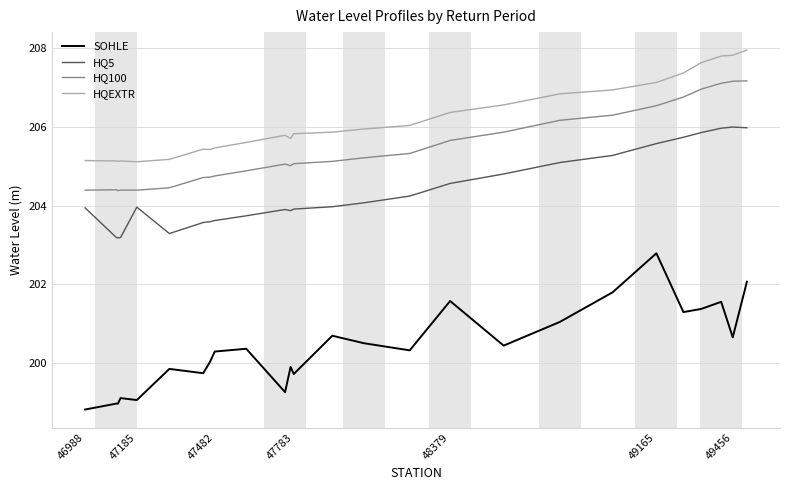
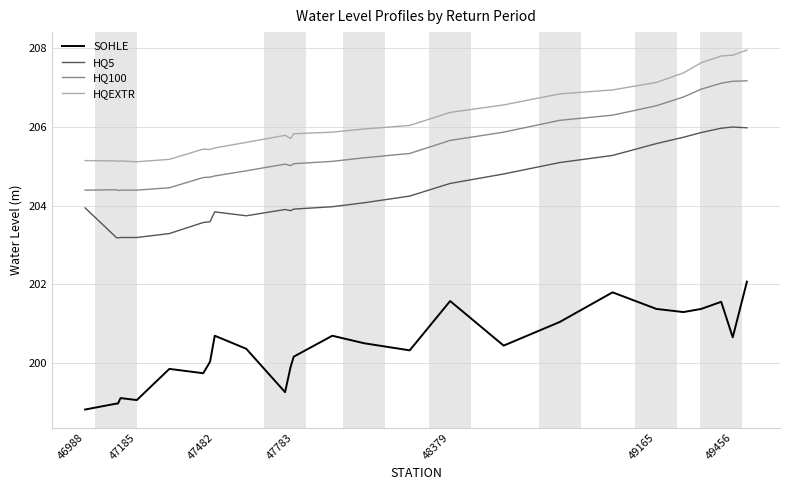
HQ5, 47185: 204.0 -> 203.2
SOHLE, 47482: 200.3 -> 200.7
HQ5, 47482: 203.6 -> 203.8
SOHLE, 47783: 199.7 -> 200.2
SOHLE, 49165: 202.8 -> 201.4
